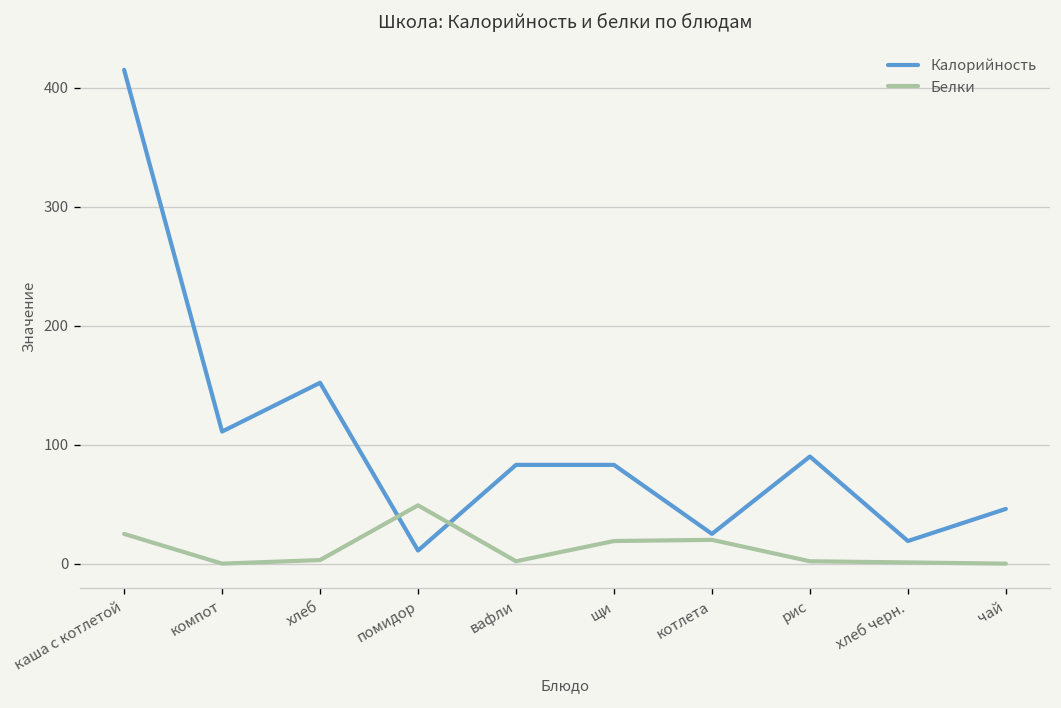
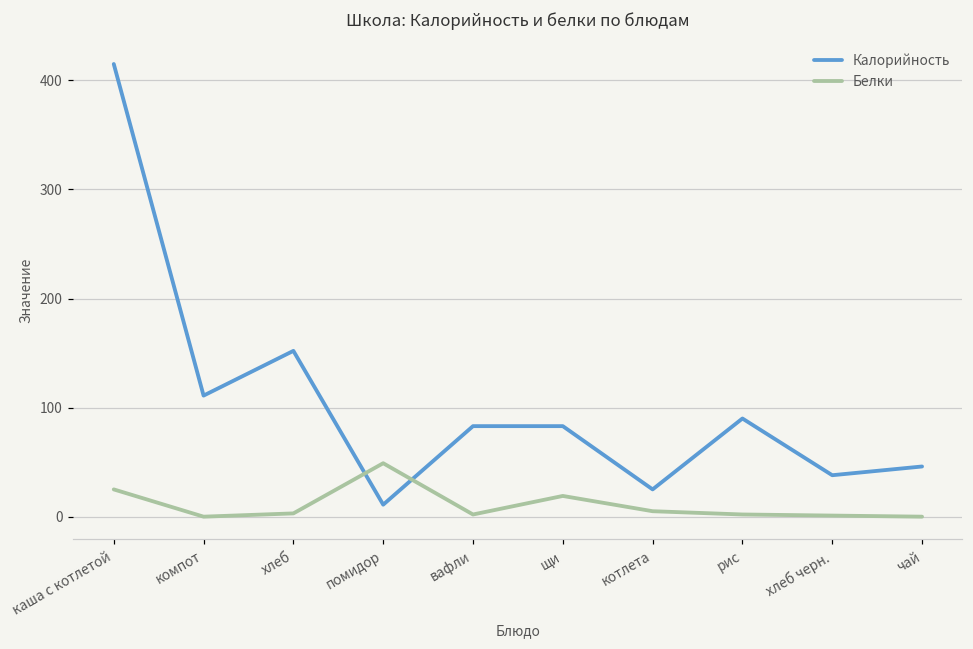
Белки, котлета: 20 -> 10
Калорийность, хлеб черн.: 20 -> 40
